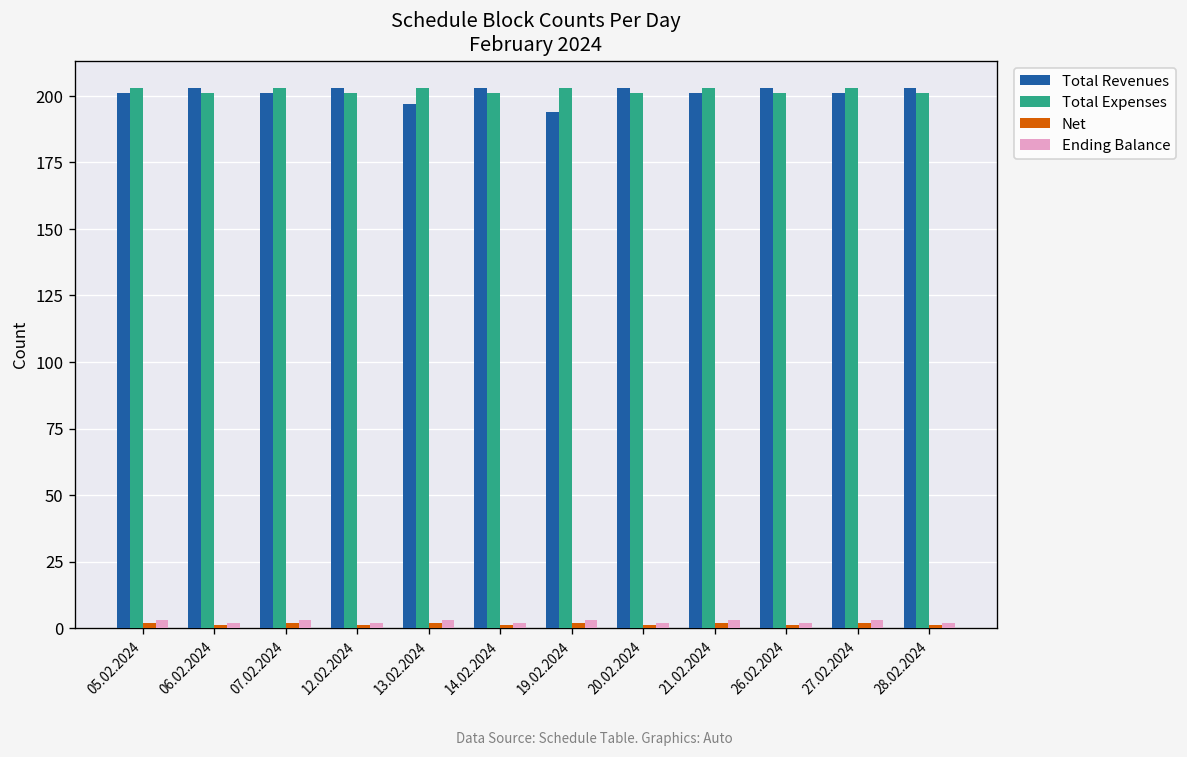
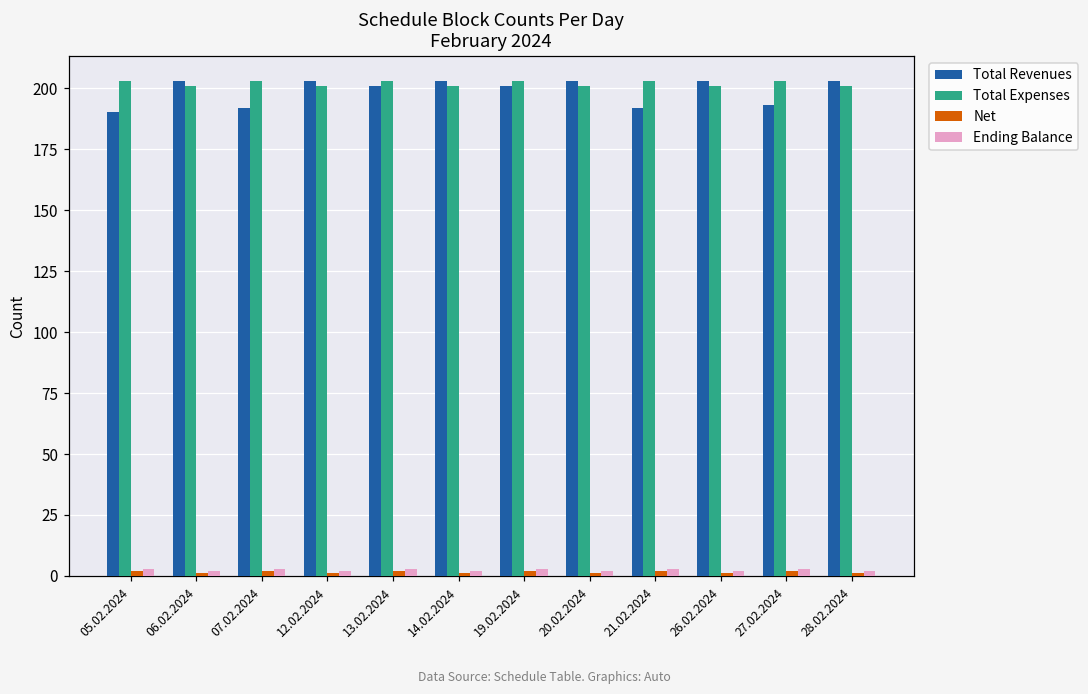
Total Revenues, 05.02.2024: 201 -> 190
Total Revenues, 07.02.2024: 201 -> 192
Total Revenues, 13.02.2024: 197 -> 201
Total Revenues, 19.02.2024: 194 -> 201
Total Revenues, 21.02.2024: 201 -> 192
Total Revenues, 27.02.2024: 201 -> 193
